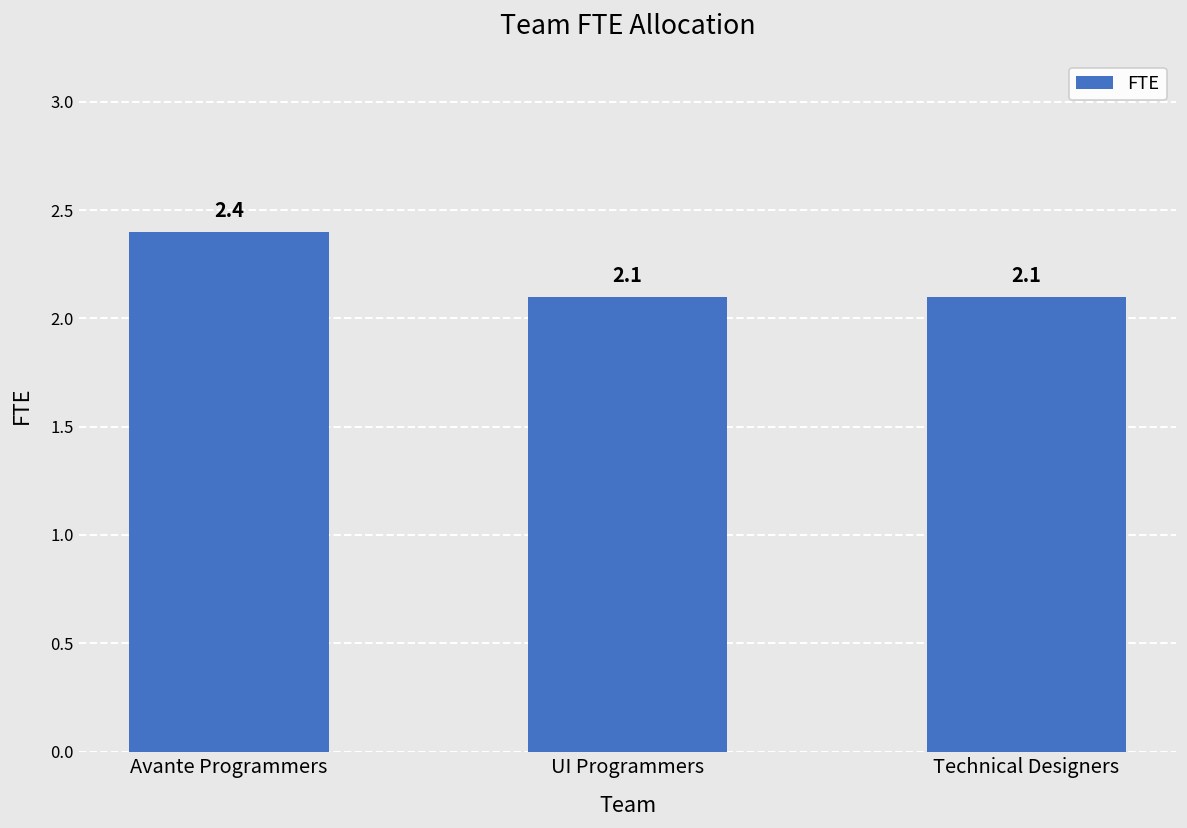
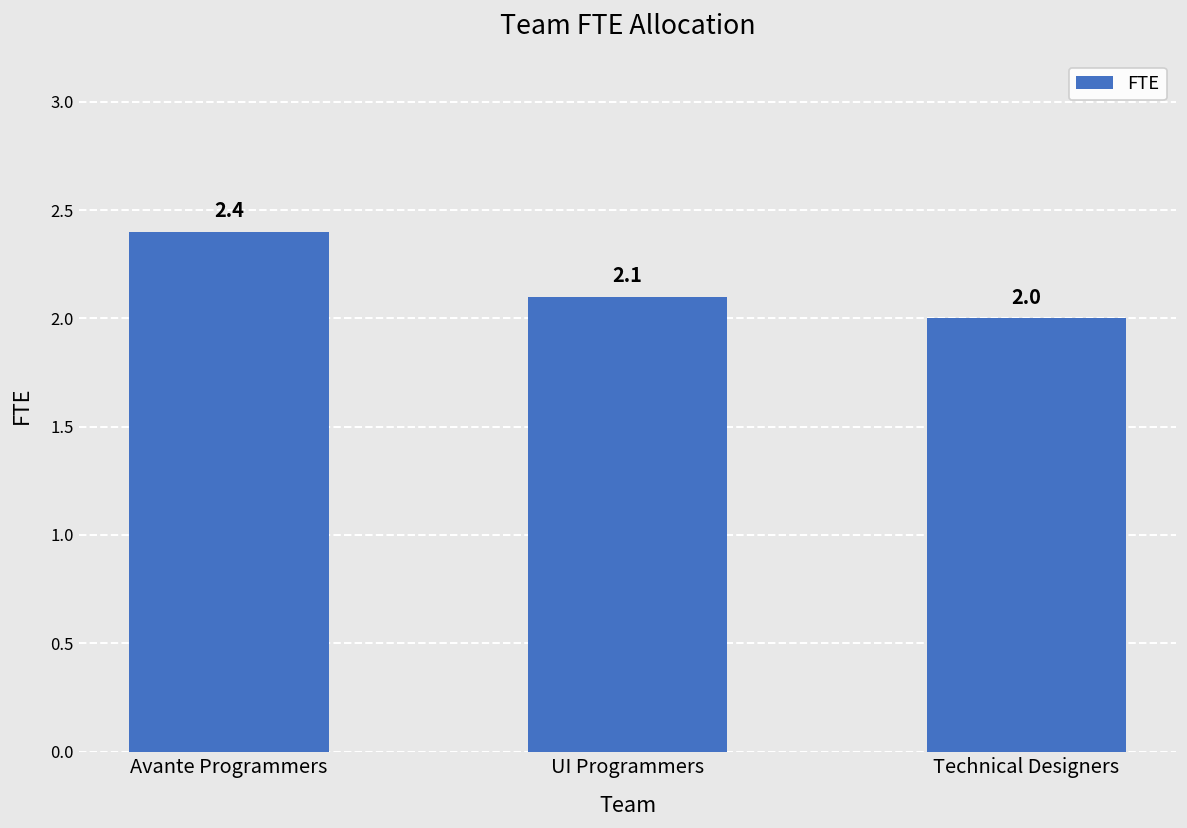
Technical Designers: 2.1 -> 2.0
